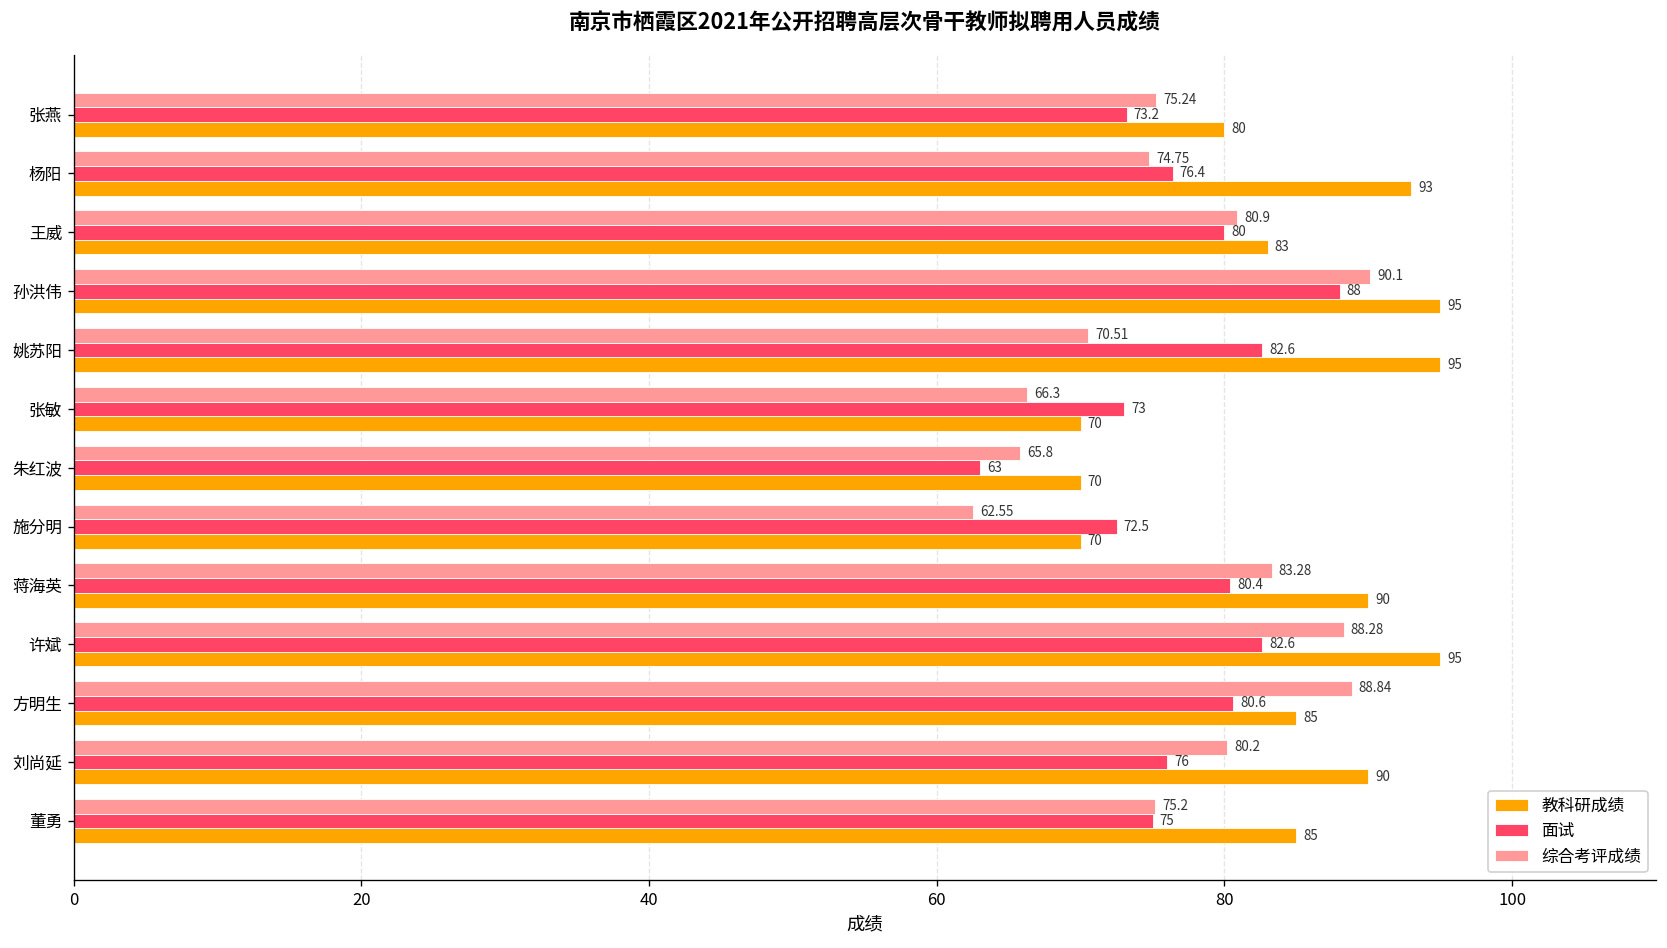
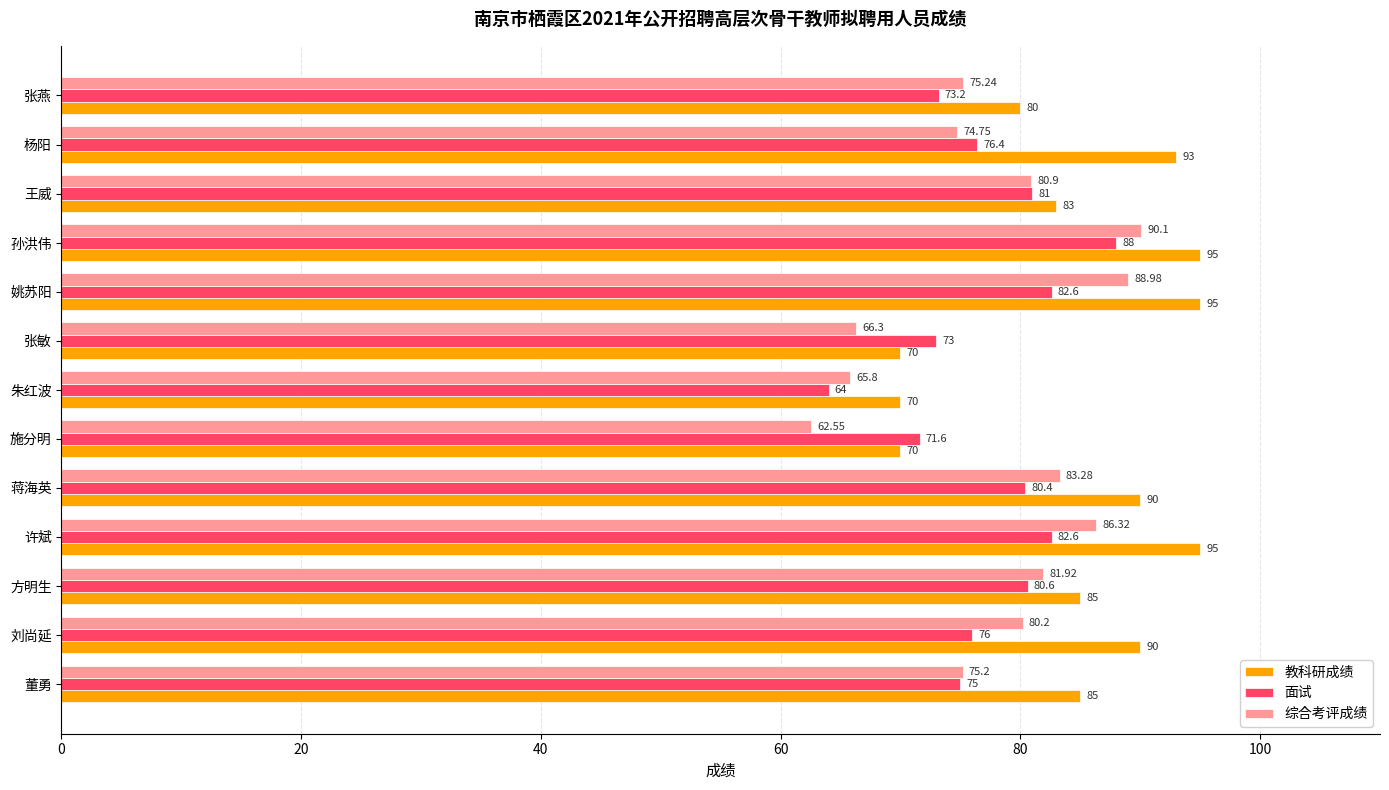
面试, 王威: 80 -> 81
综合考评成绩, 姚苏阳: 70.51 -> 88.98
面试, 朱红波: 63 -> 64
面试, 施分明: 72.5 -> 71.6
综合考评成绩, 许斌: 88.28 -> 86.32
综合考评成绩, 方明生: 88.84 -> 81.92
